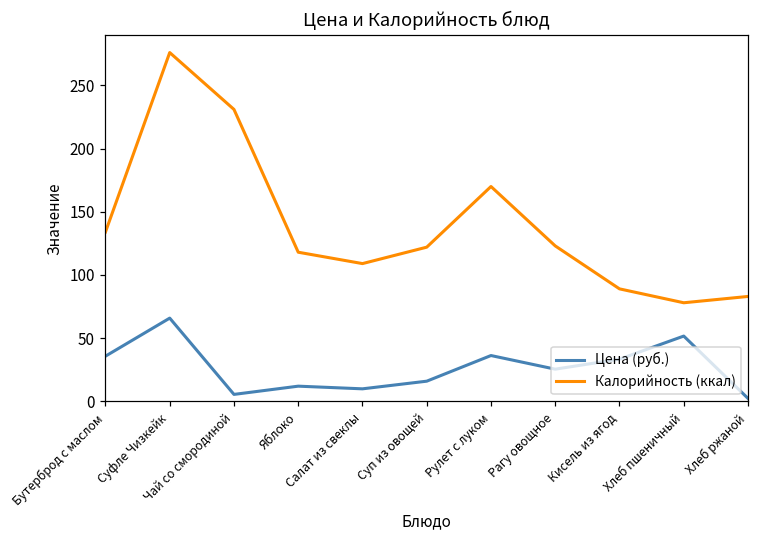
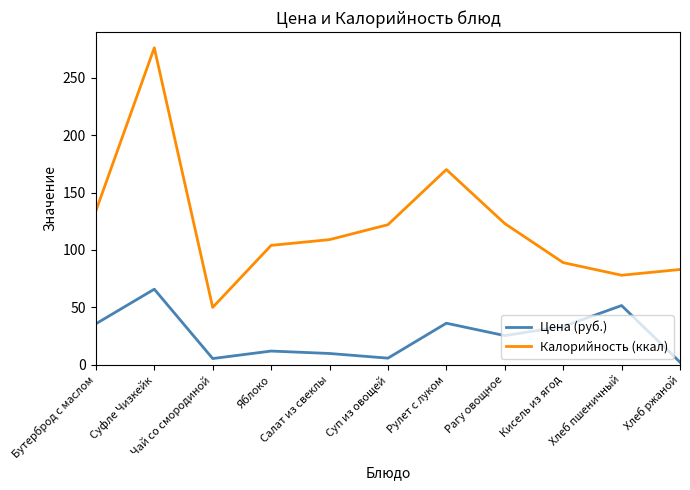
Калорийность (ккал), Чай со смородиной: 231 -> 50
Калорийность (ккал), Яблоко: 118 -> 104
Цена (руб.), Суп из овощей: 16 -> 6
